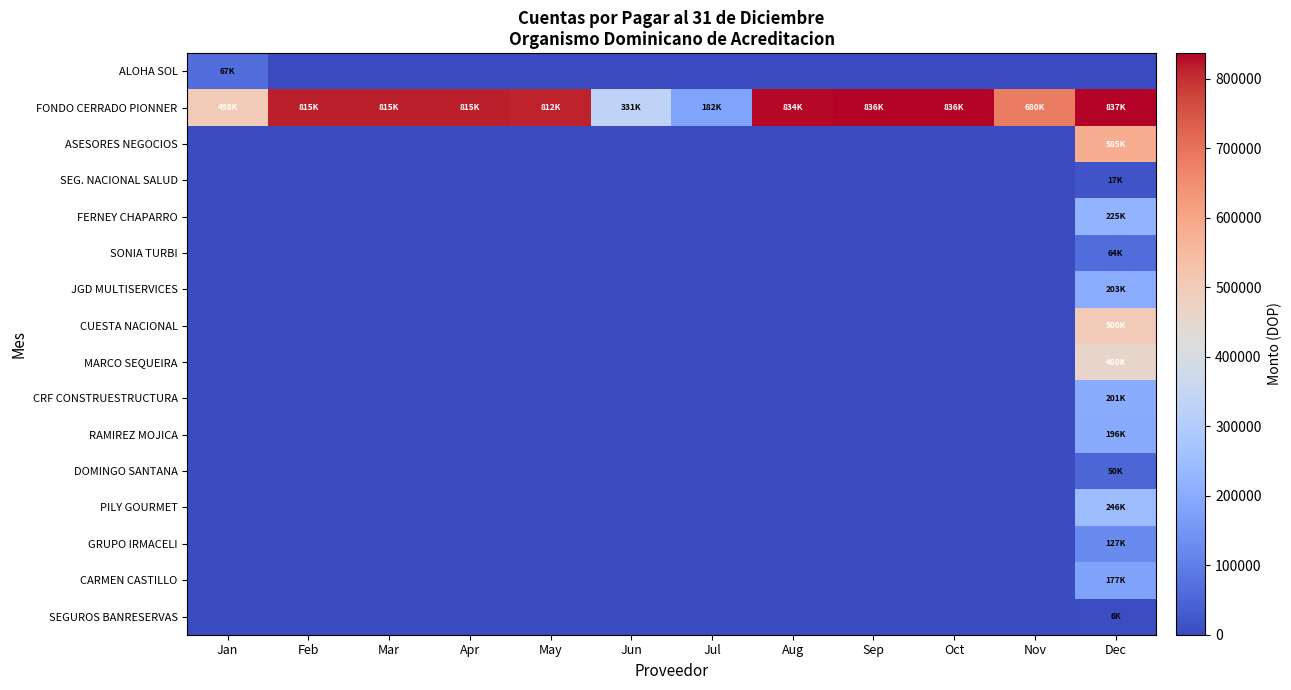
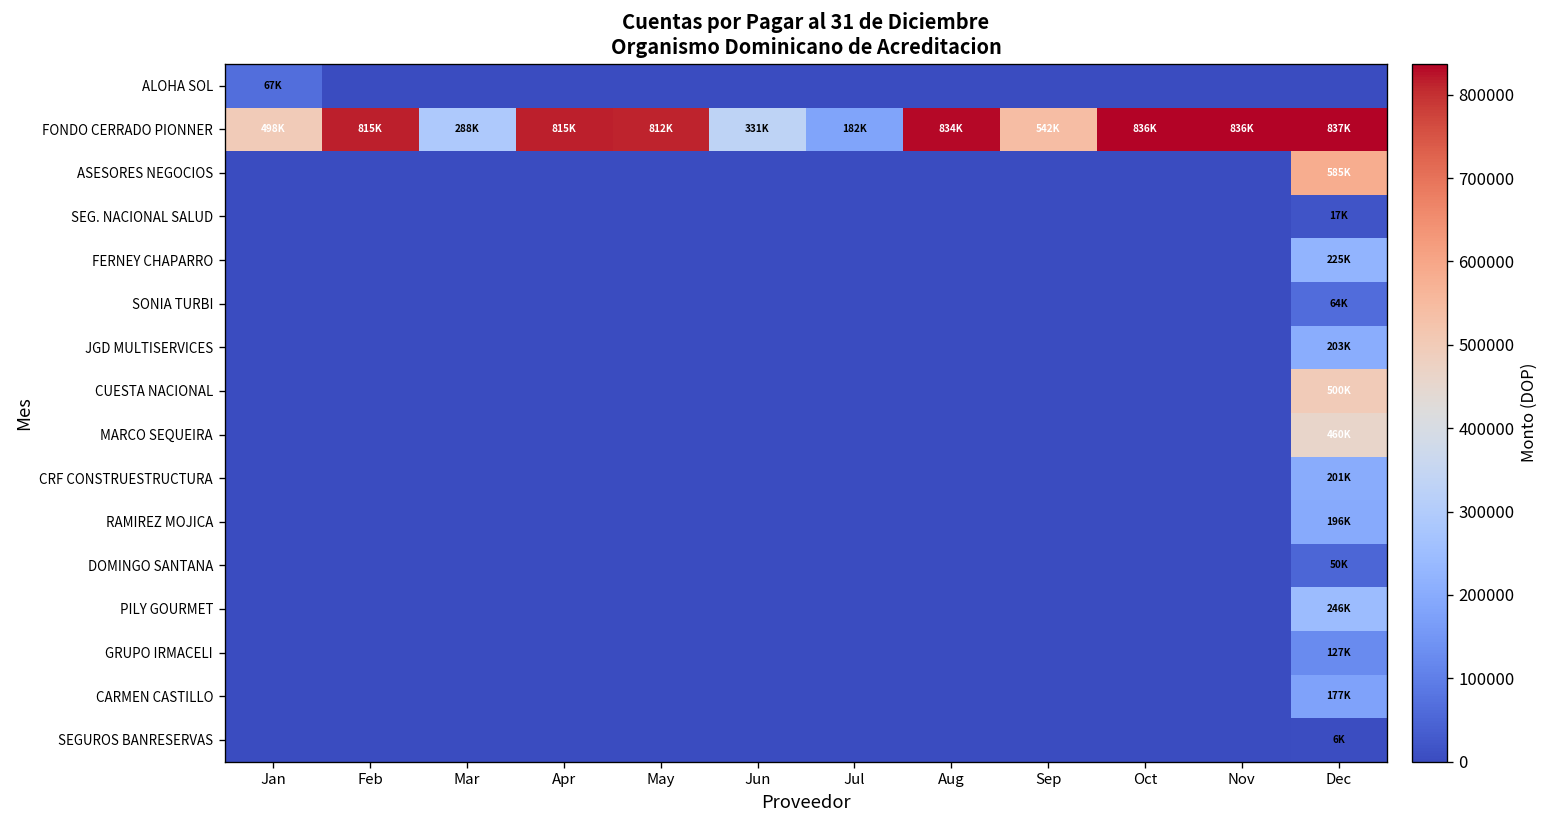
FONDO CERRADO PIONNER, Mar: 815K -> 288K
FONDO CERRADO PIONNER, Sep: 836K -> 542K
FONDO CERRADO PIONNER, Nov: 680K -> 836K
